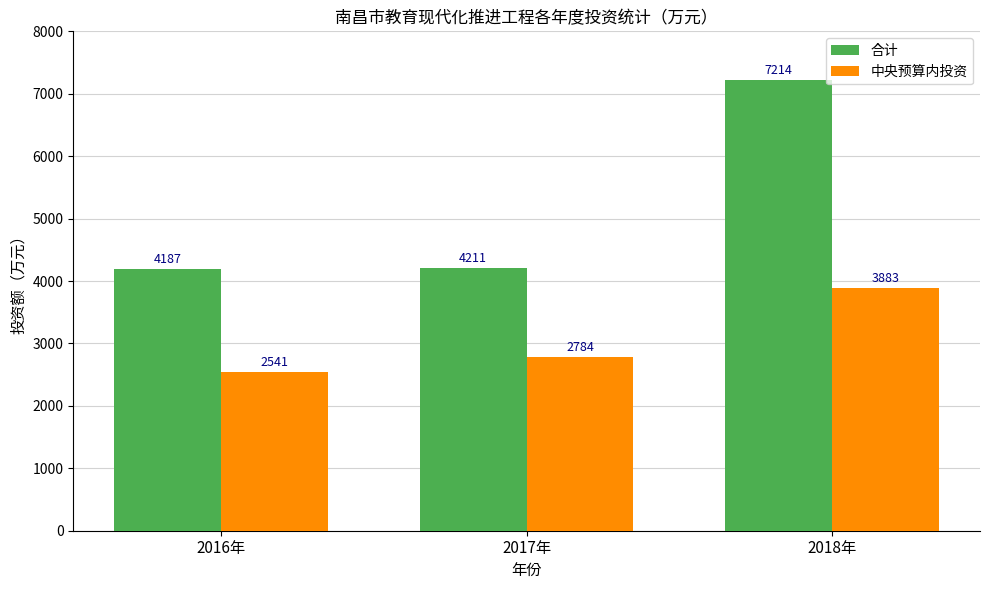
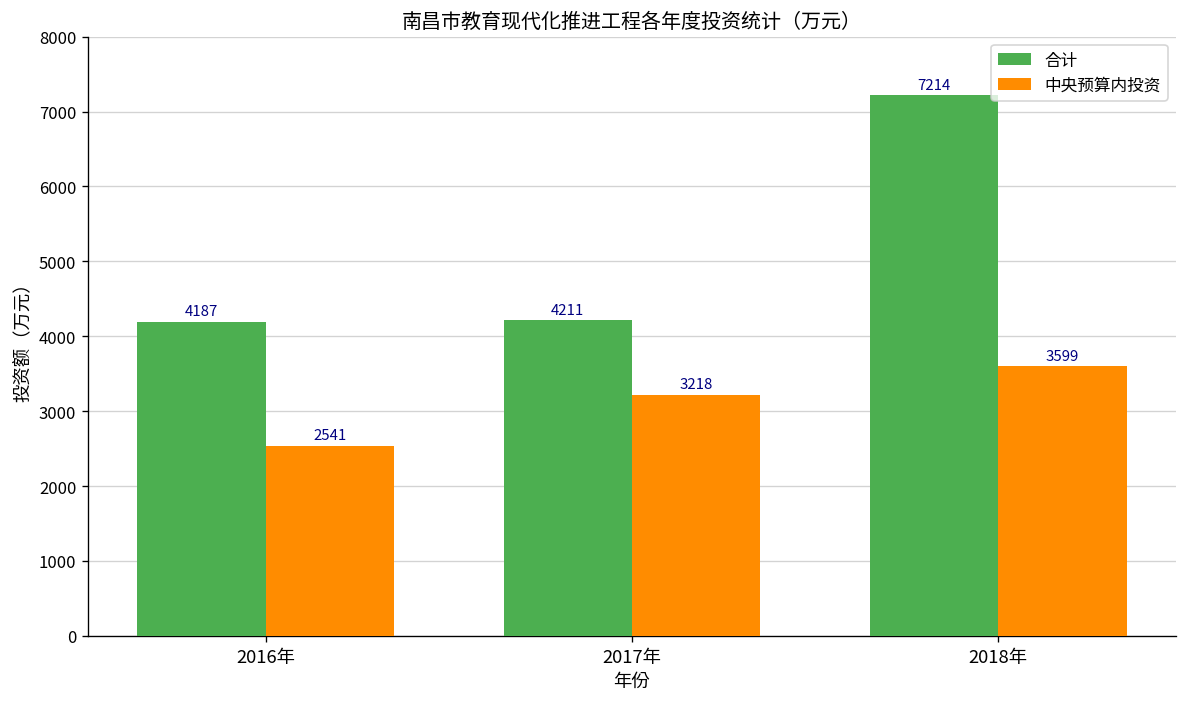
中央预算内投资, 2017年: 2784 -> 3218
中央预算内投资, 2018年: 3883 -> 3599
